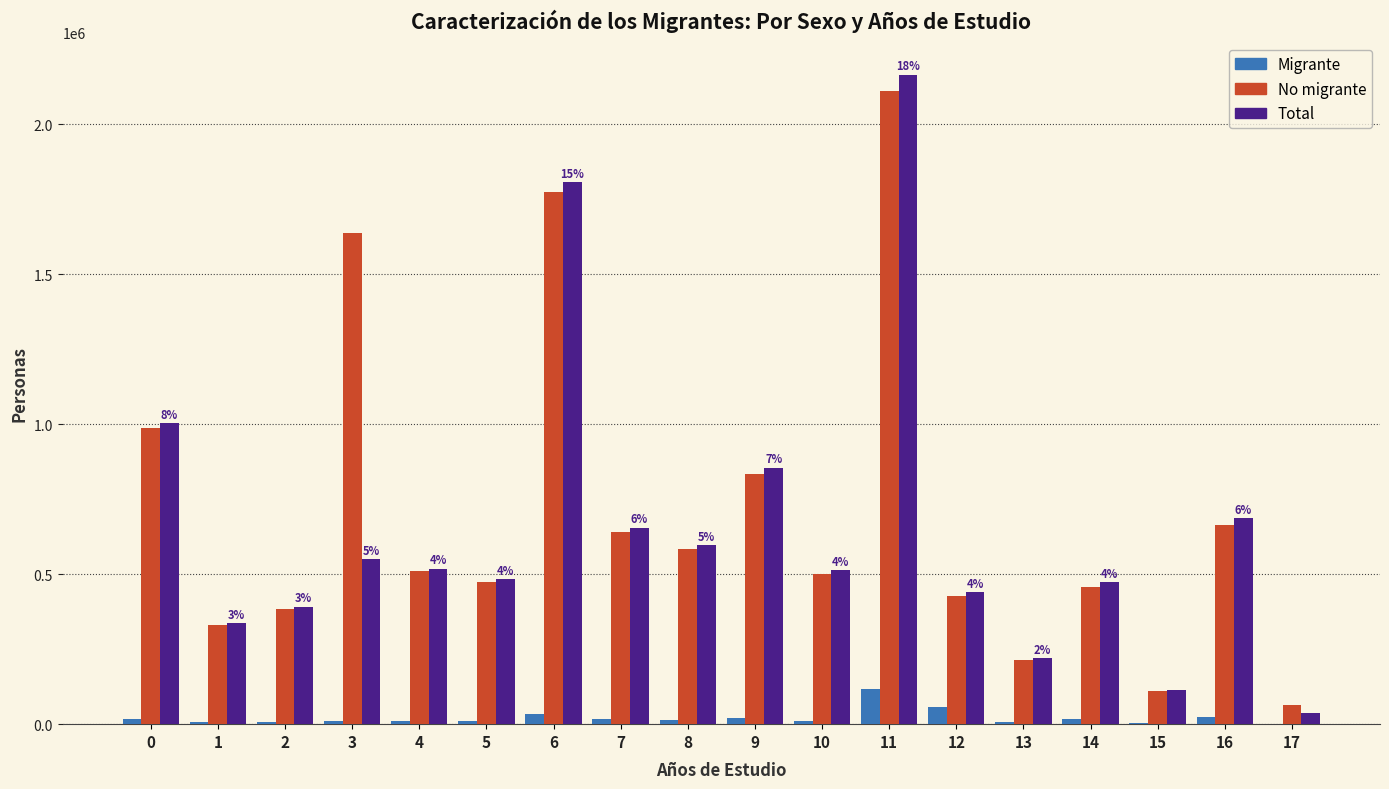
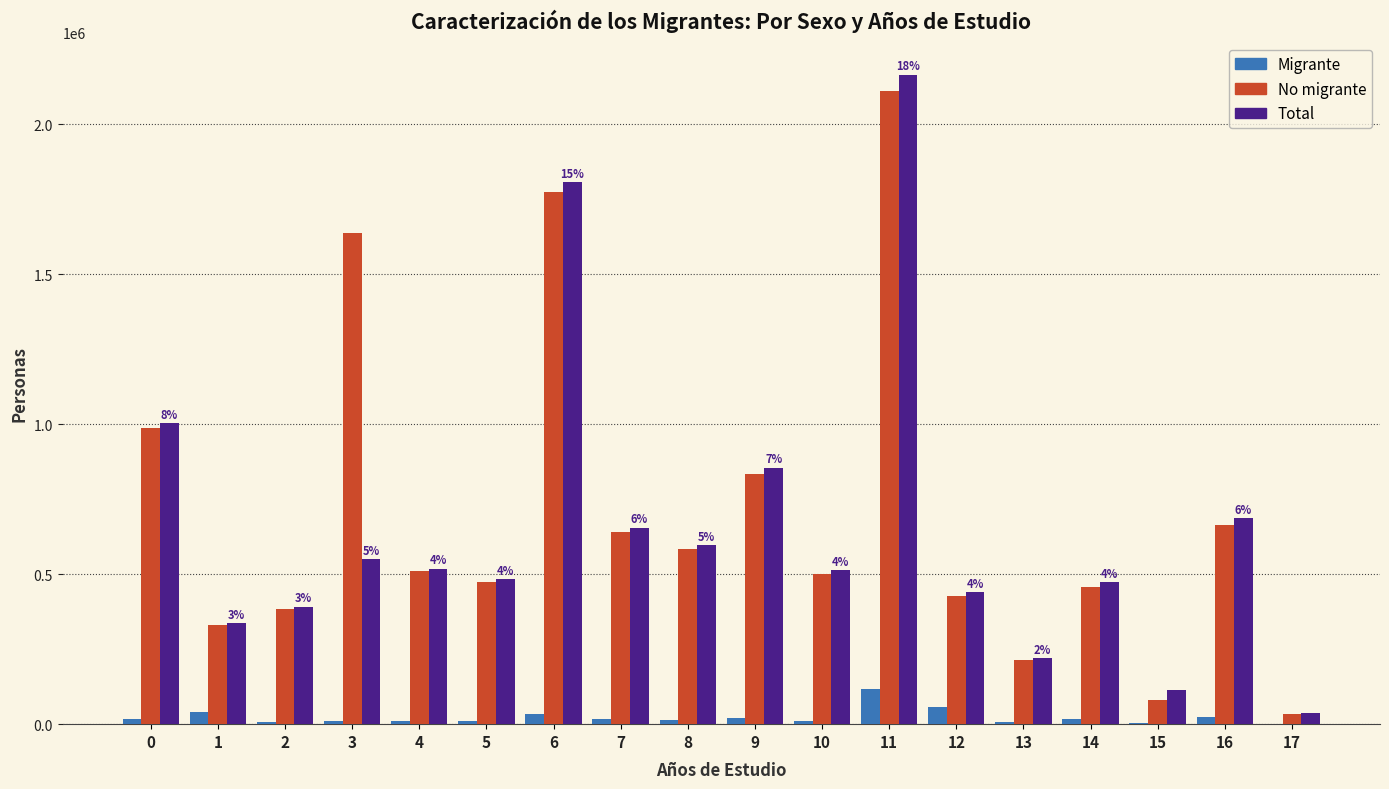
Migrante, 1: 10000 -> 40000
No migrante, 15: 110000 -> 80000
No migrante, 17: 70000 -> 40000
